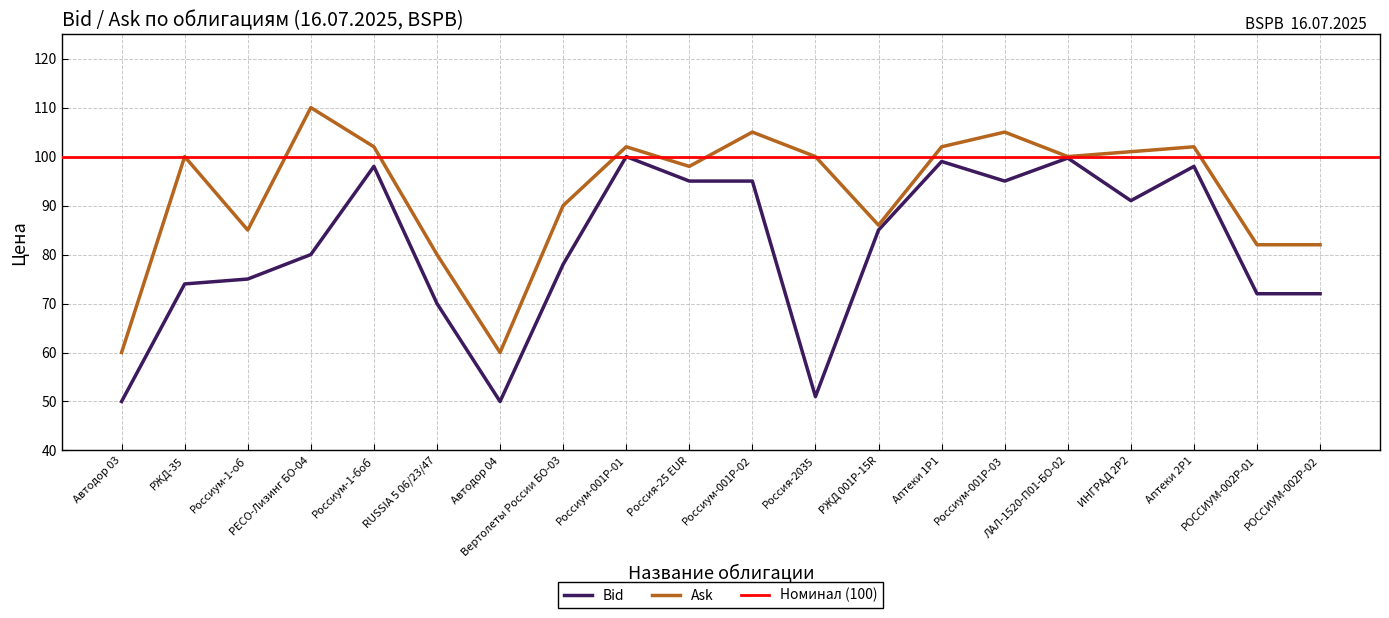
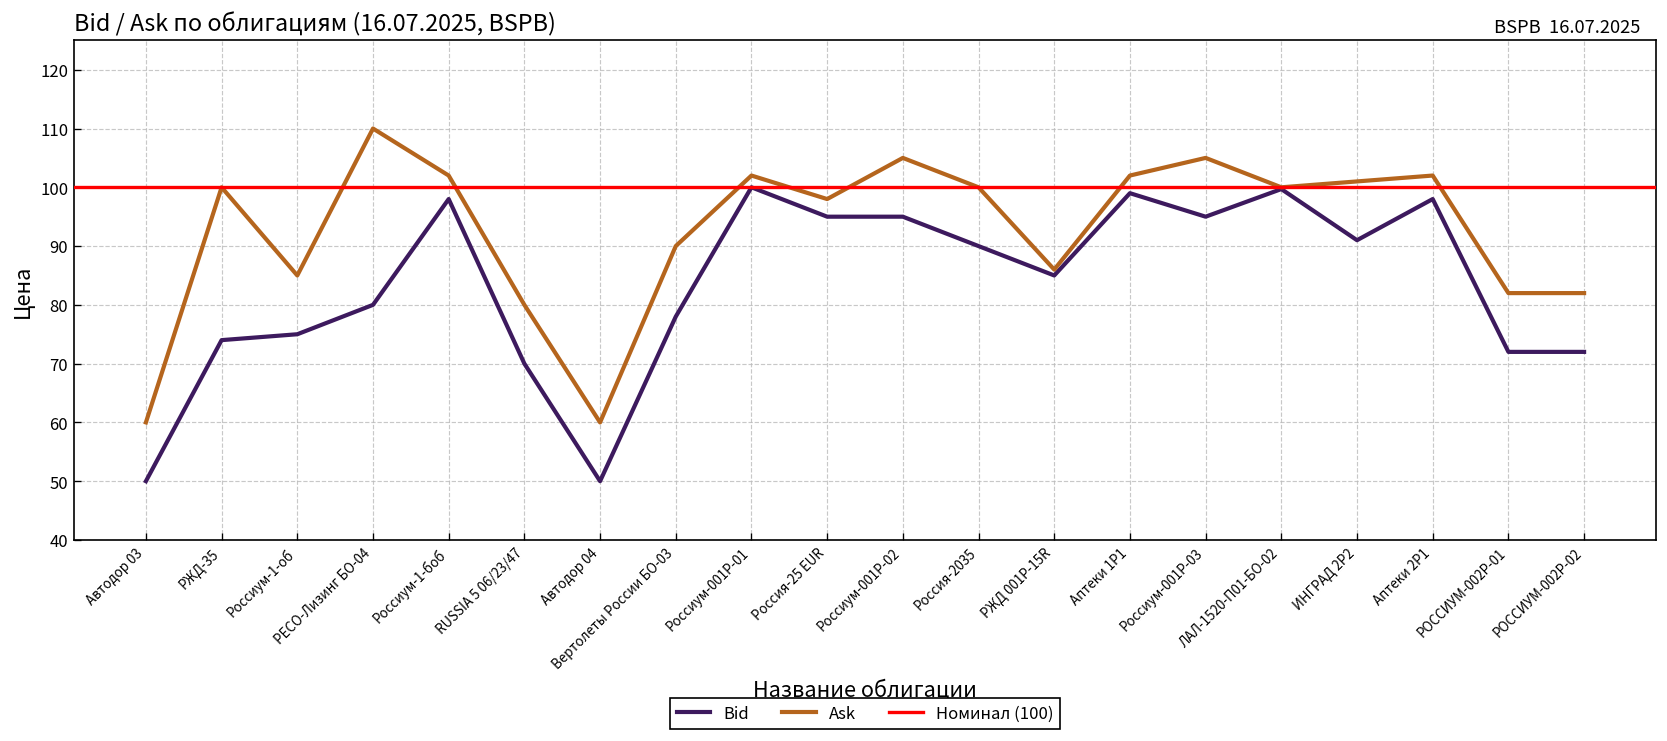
Bid, Россия-2035: 51 -> 90
